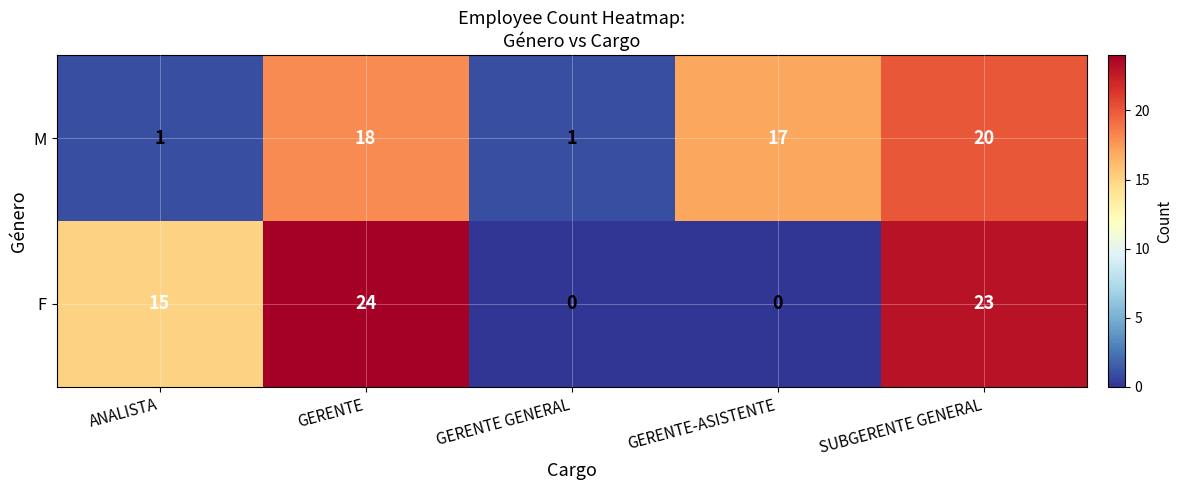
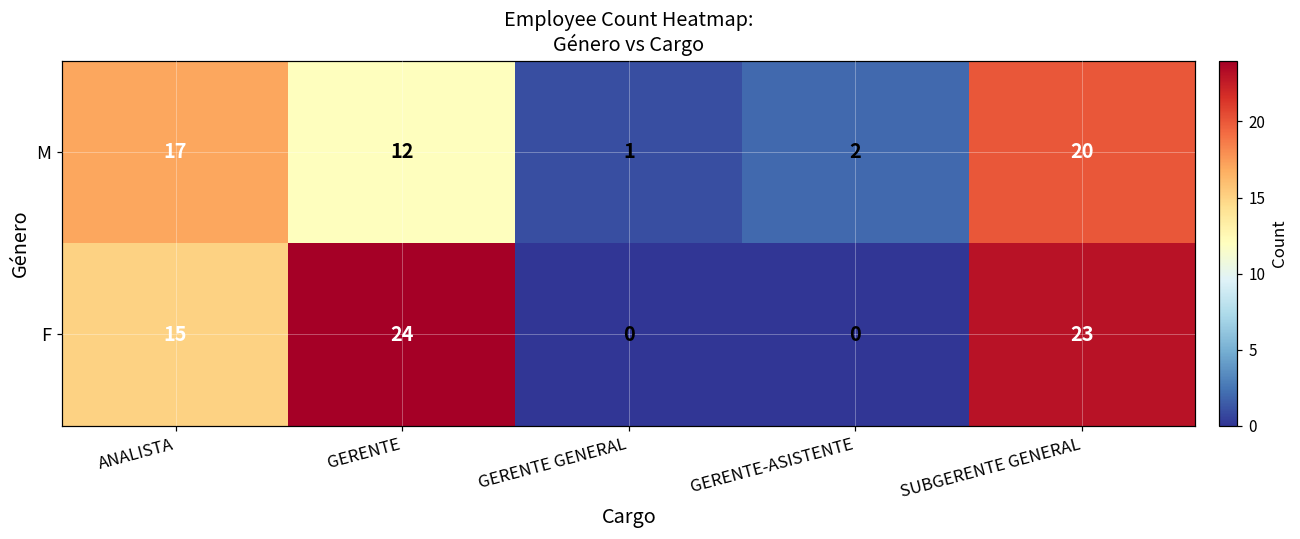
M, ANALISTA: 1 -> 17
M, GERENTE: 18 -> 12
M, GERENTE-ASISTENTE: 17 -> 2
